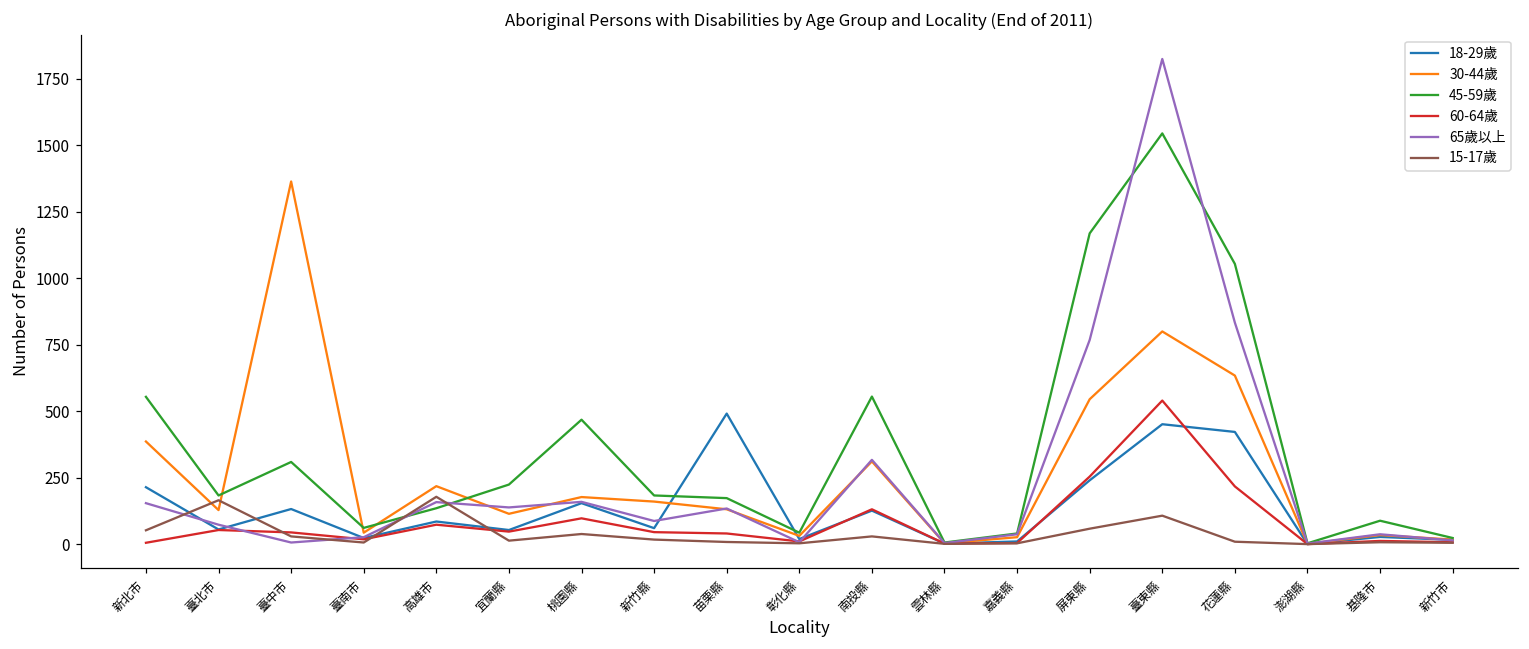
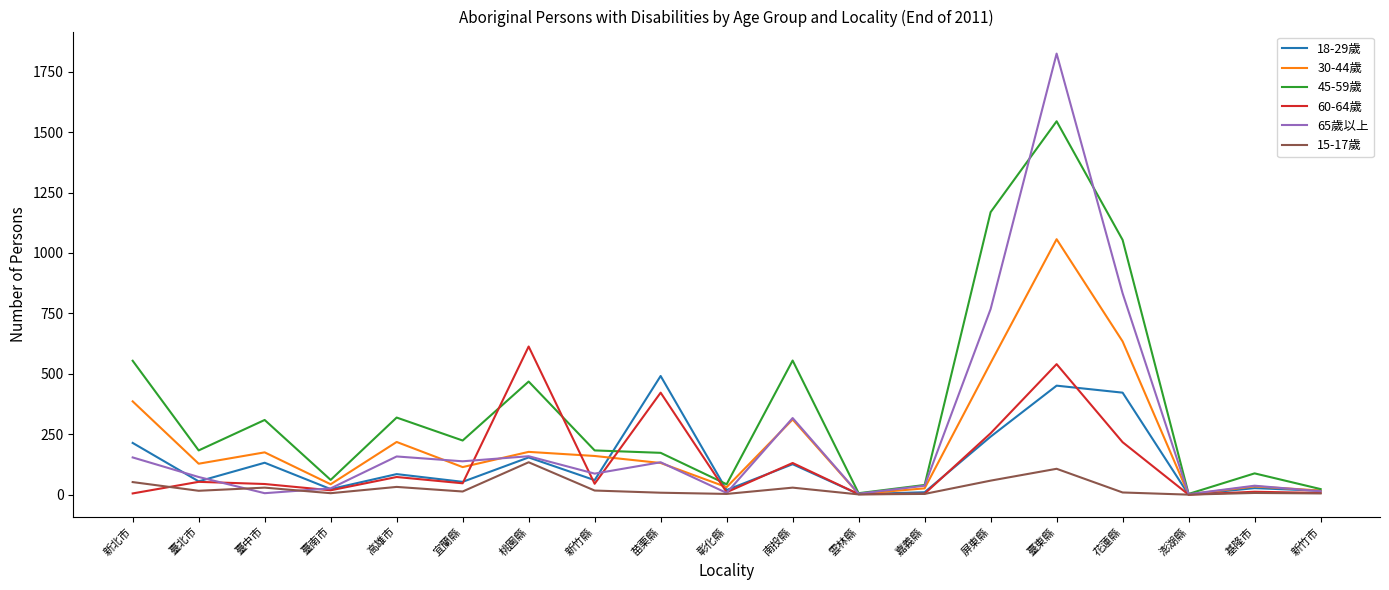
15-17歲, 臺北市: 170 -> 20
30-44歲, 臺中市: 1360 -> 180
45-59歲, 高雄市: 140 -> 320
15-17歲, 高雄市: 180 -> 30
60-64歲, 桃園縣: 100 -> 610
15-17歲, 桃園縣: 40 -> 130
60-64歲, 苗栗縣: 40 -> 420
30-44歲, 臺東縣: 800 -> 1060
